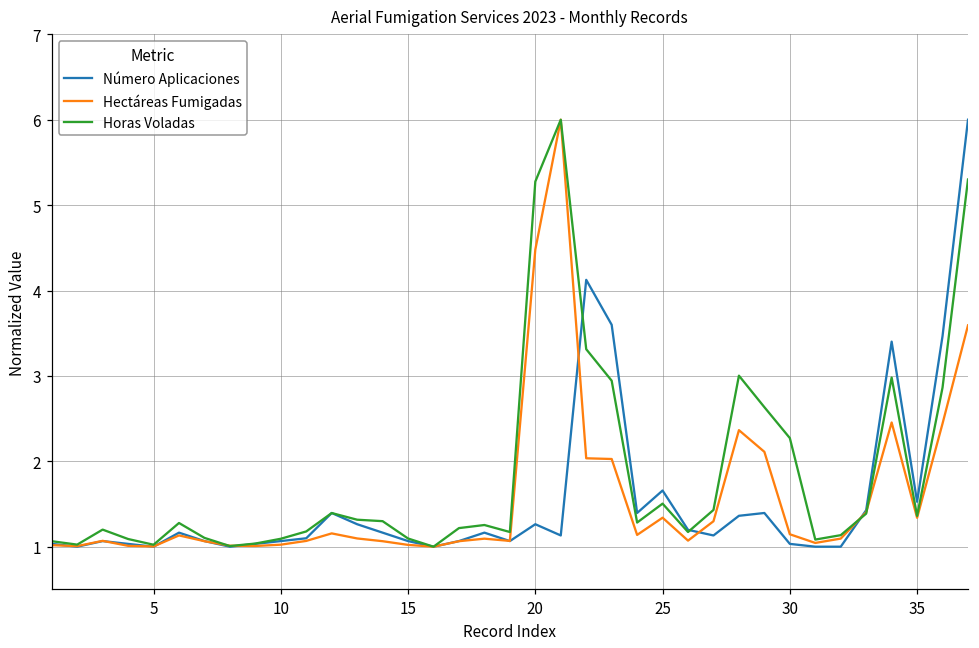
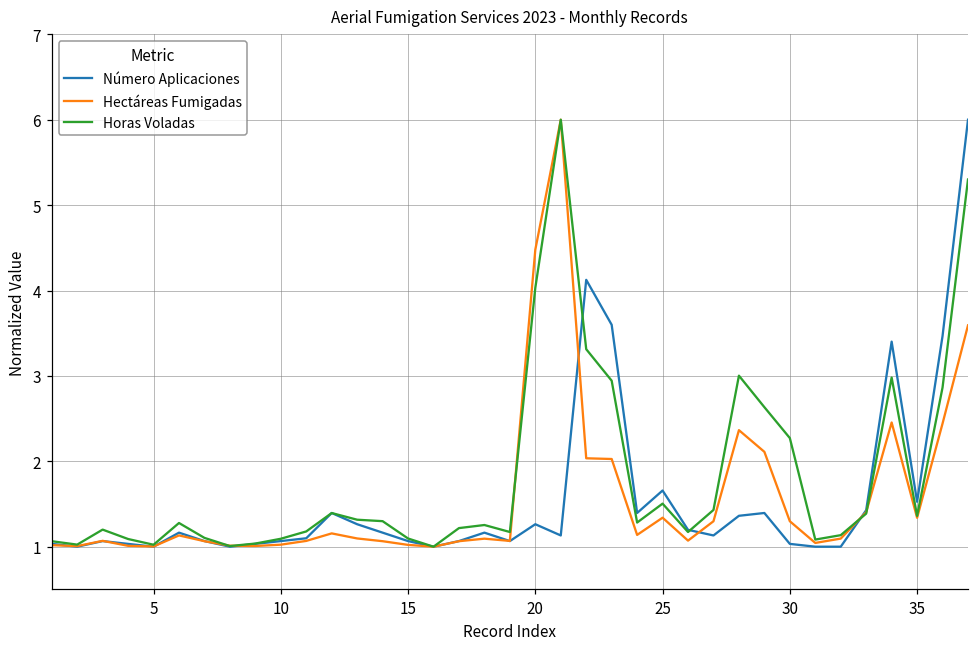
Horas Voladas, 20: 5.3 -> 4.0
Hectáreas Fumigadas, 30: 1.1 -> 1.3
